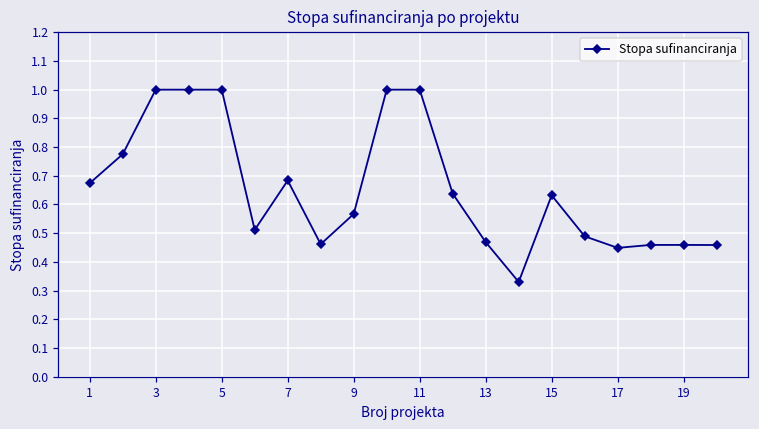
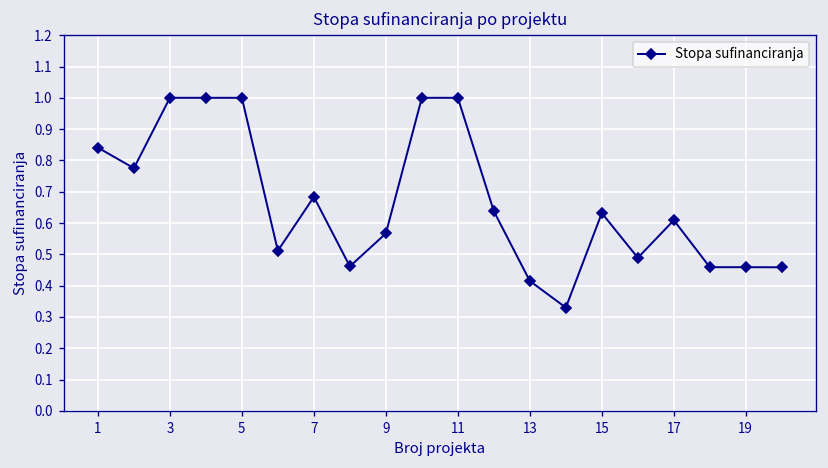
1: 0.67 -> 0.84
13: 0.47 -> 0.41
17: 0.45 -> 0.61
